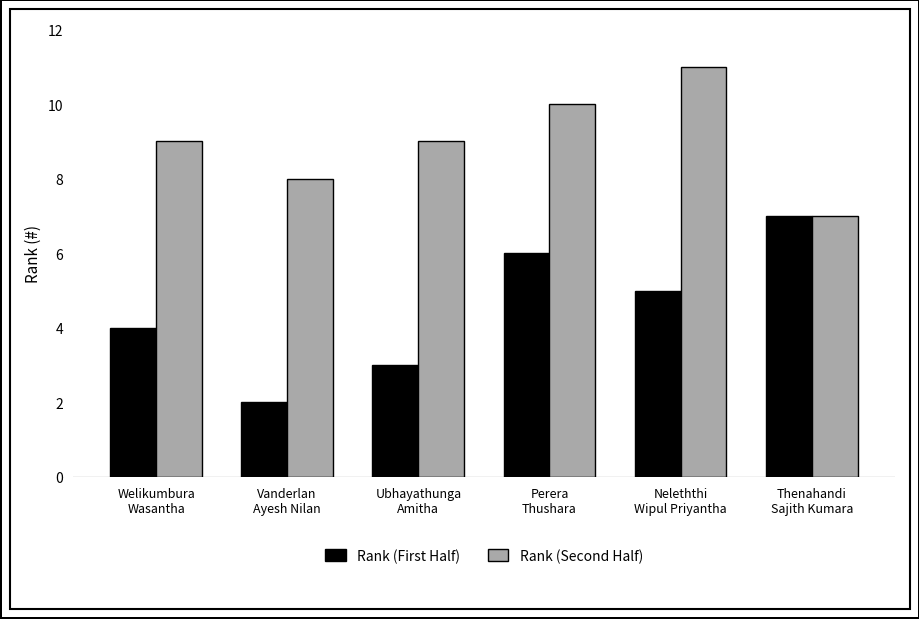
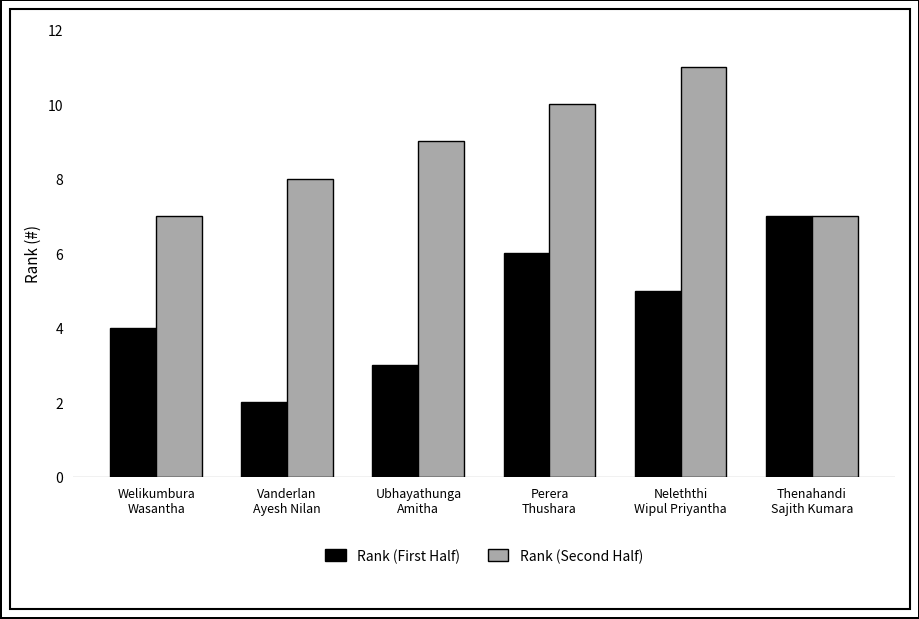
Rank (Second Half), Welikumbura Wasantha: 9 -> 7
